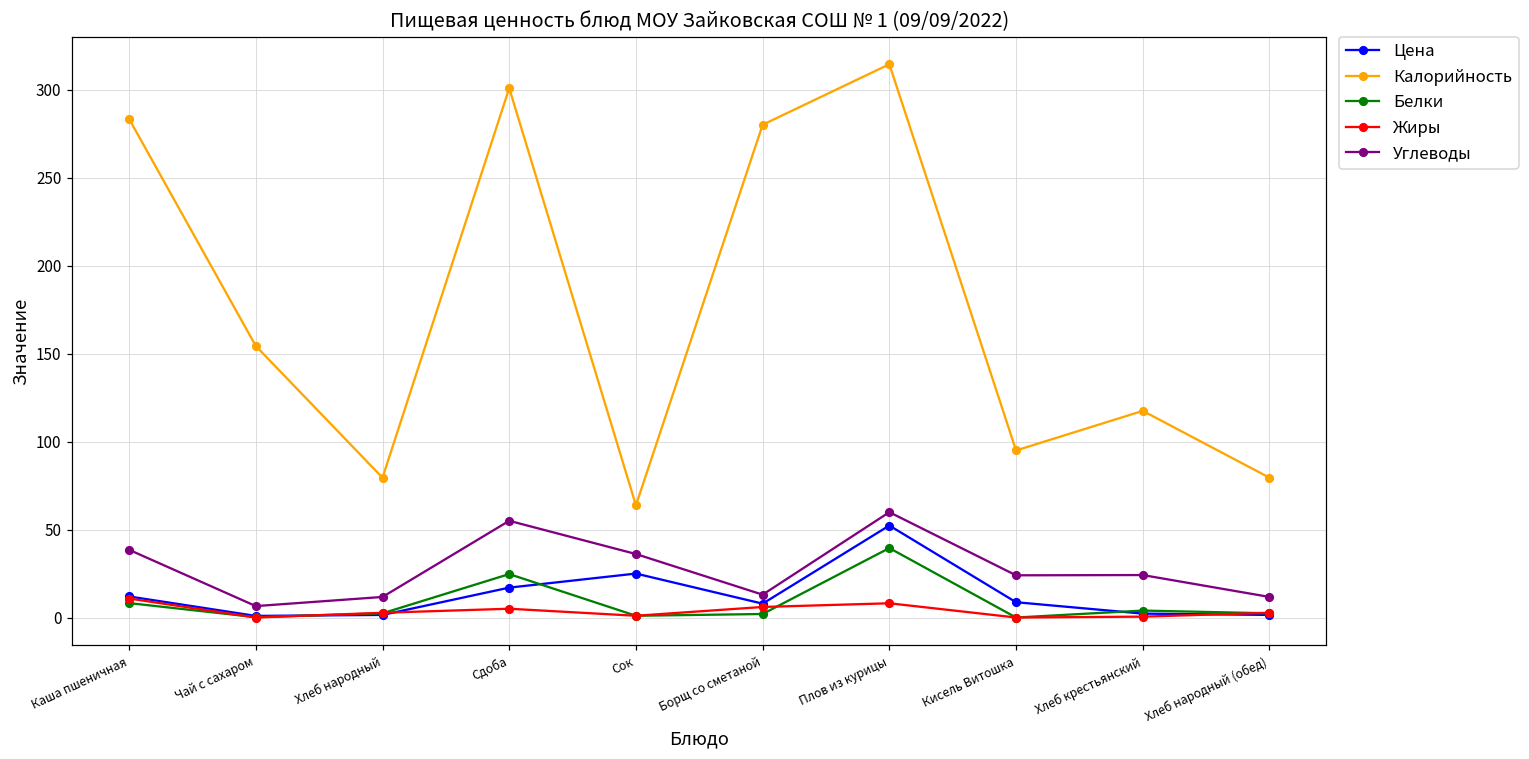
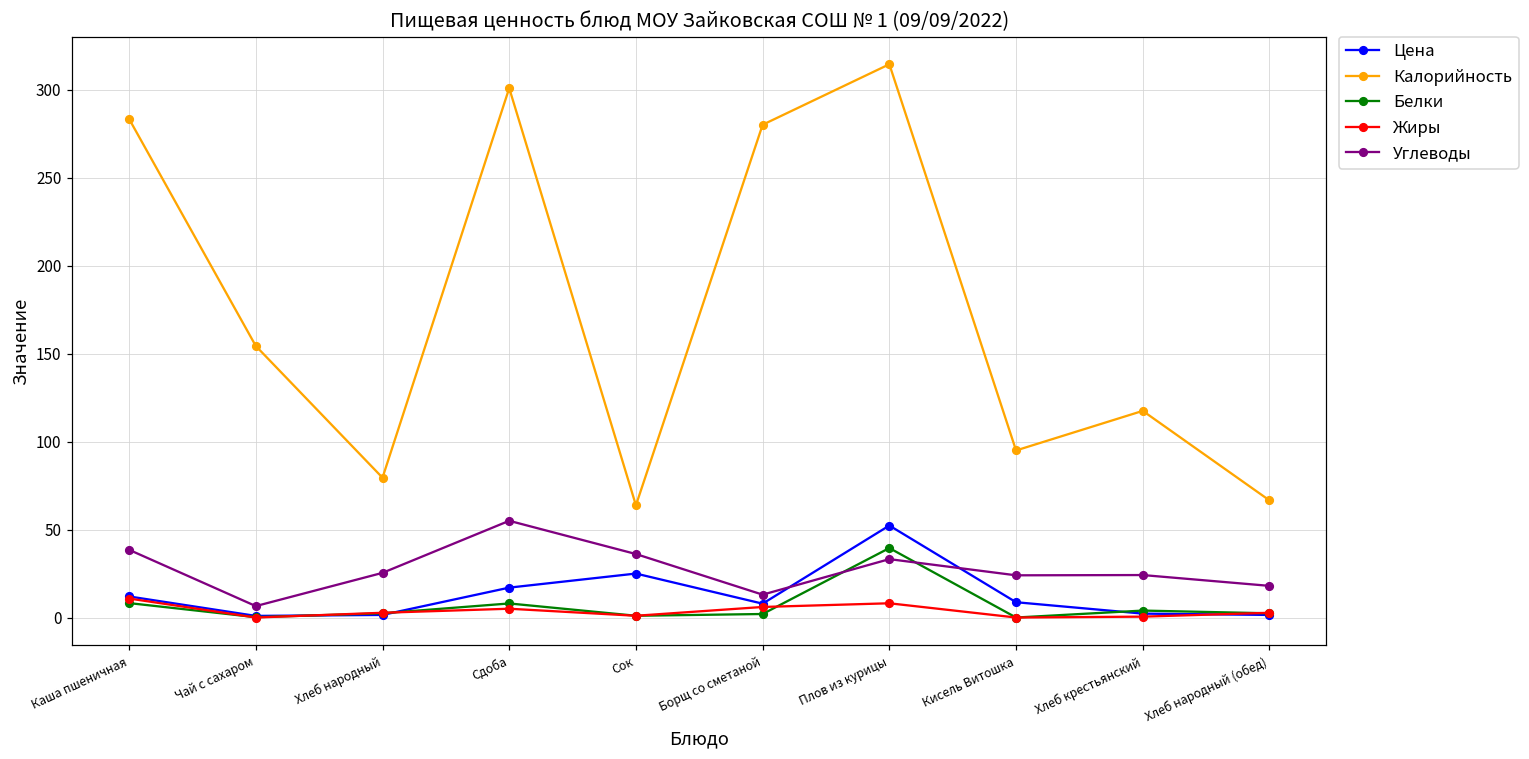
Углеводы, Хлеб народный: 12 -> 25
Белки, Сдоба: 25 -> 8
Углеводы, Плов из курицы: 60 -> 33
Калорийность, Хлеб народный (обед): 80 -> 67
Углеводы, Хлеб народный (обед): 12 -> 18
